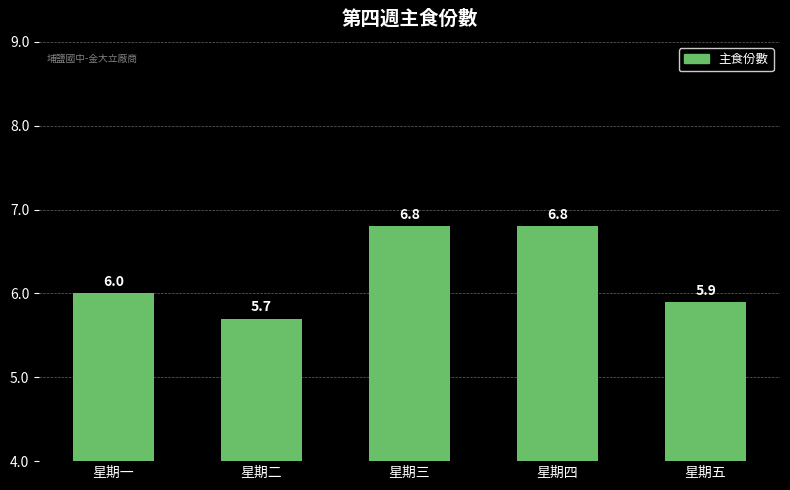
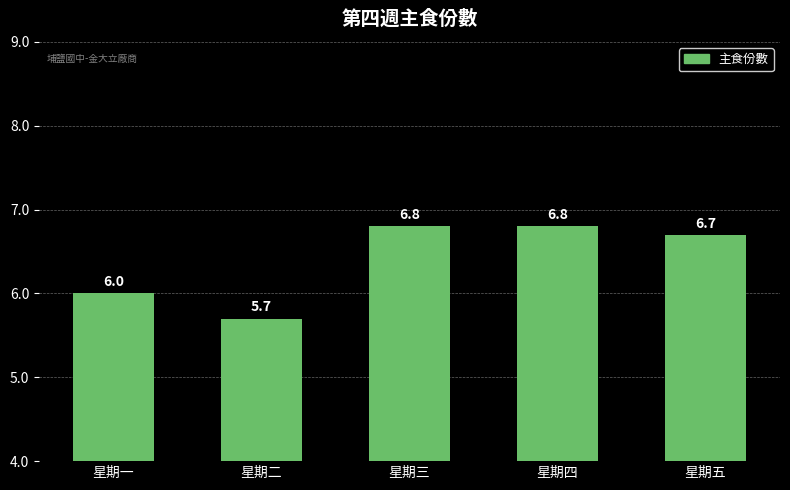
星期五: 5.9 -> 6.7
